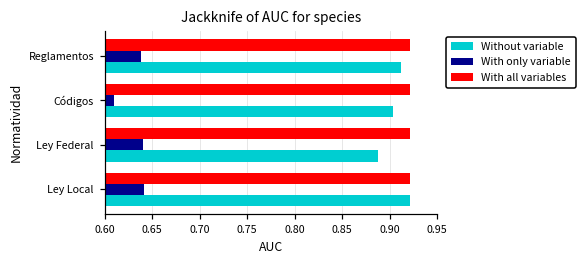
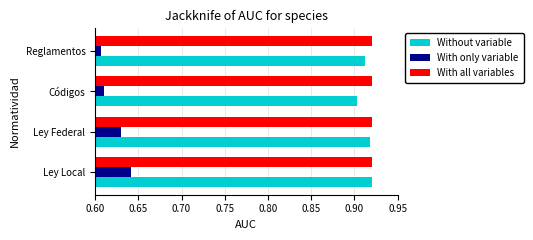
With only variable, Reglamentos: 0.64 -> 0.61
With only variable, Ley Federal: 0.64 -> 0.63
Without variable, Ley Federal: 0.89 -> 0.92
